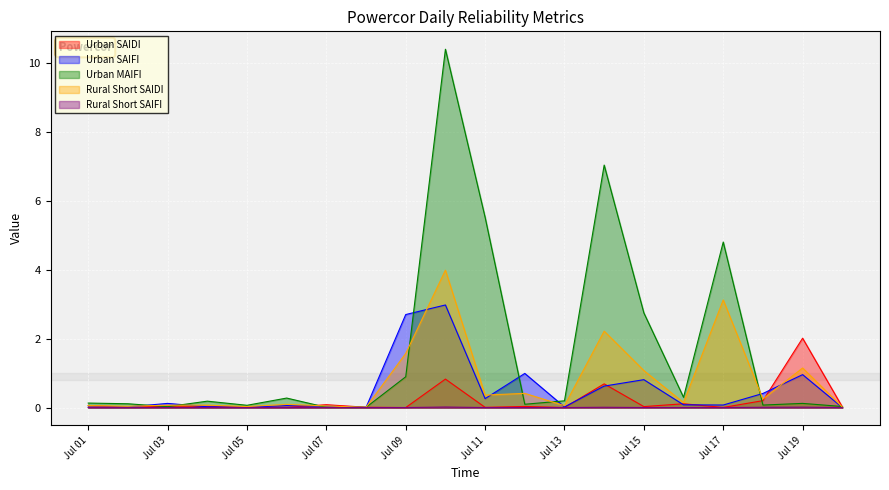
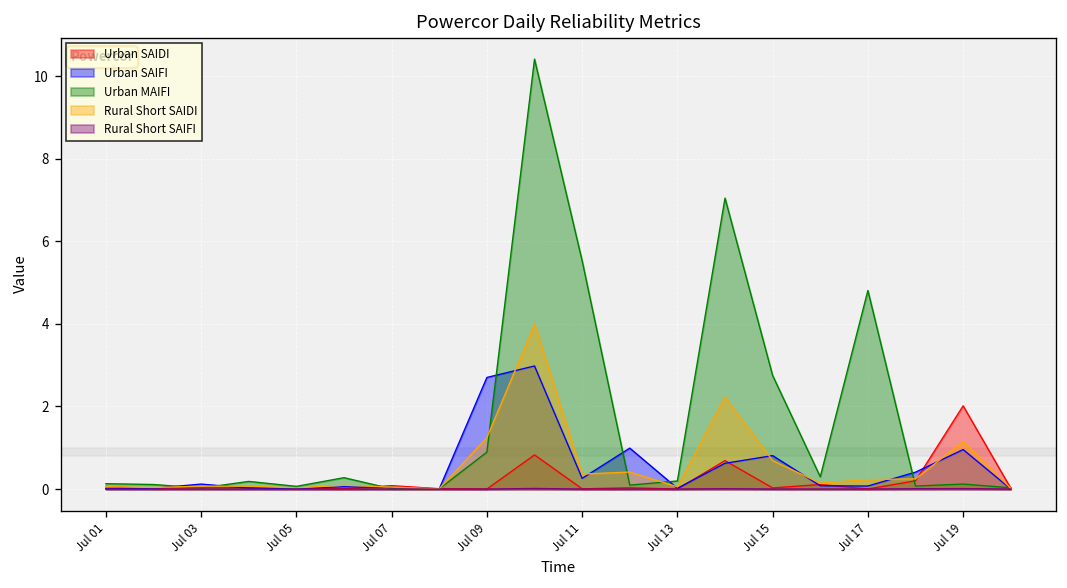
Rural Short SAIDI, Jul 09: 1.6 -> 1.2
Rural Short SAIDI, Jul 15: 1.1 -> 0.7
Rural Short SAIDI, Jul 17: 3.1 -> 0.2
